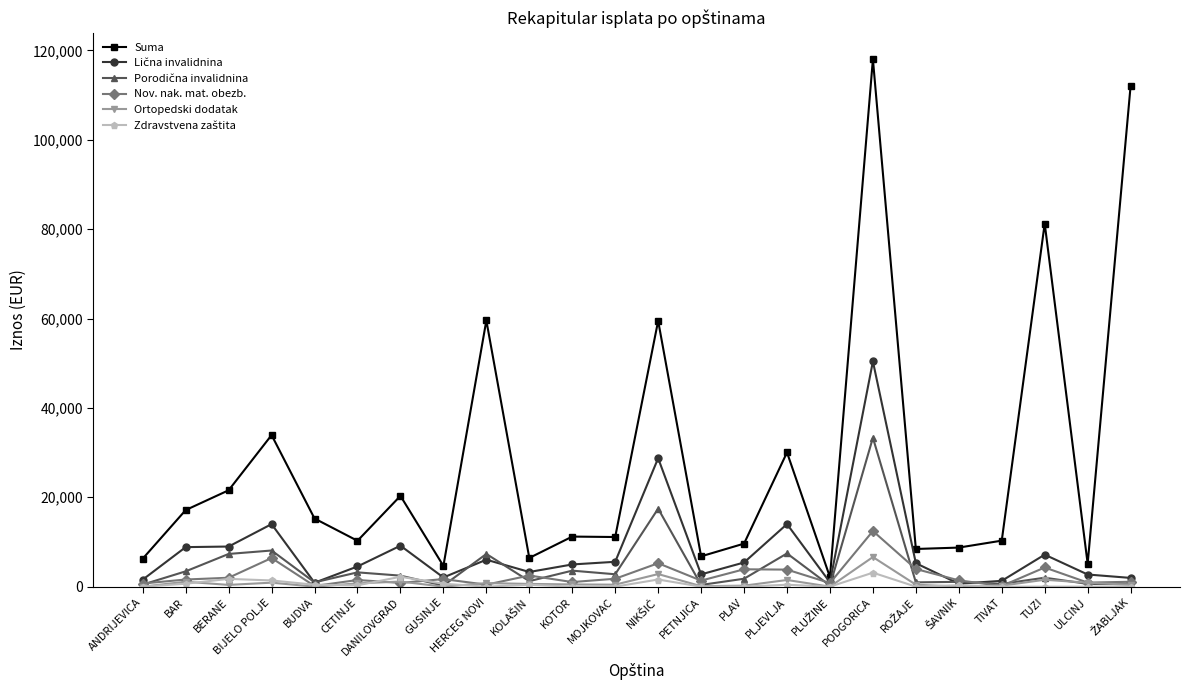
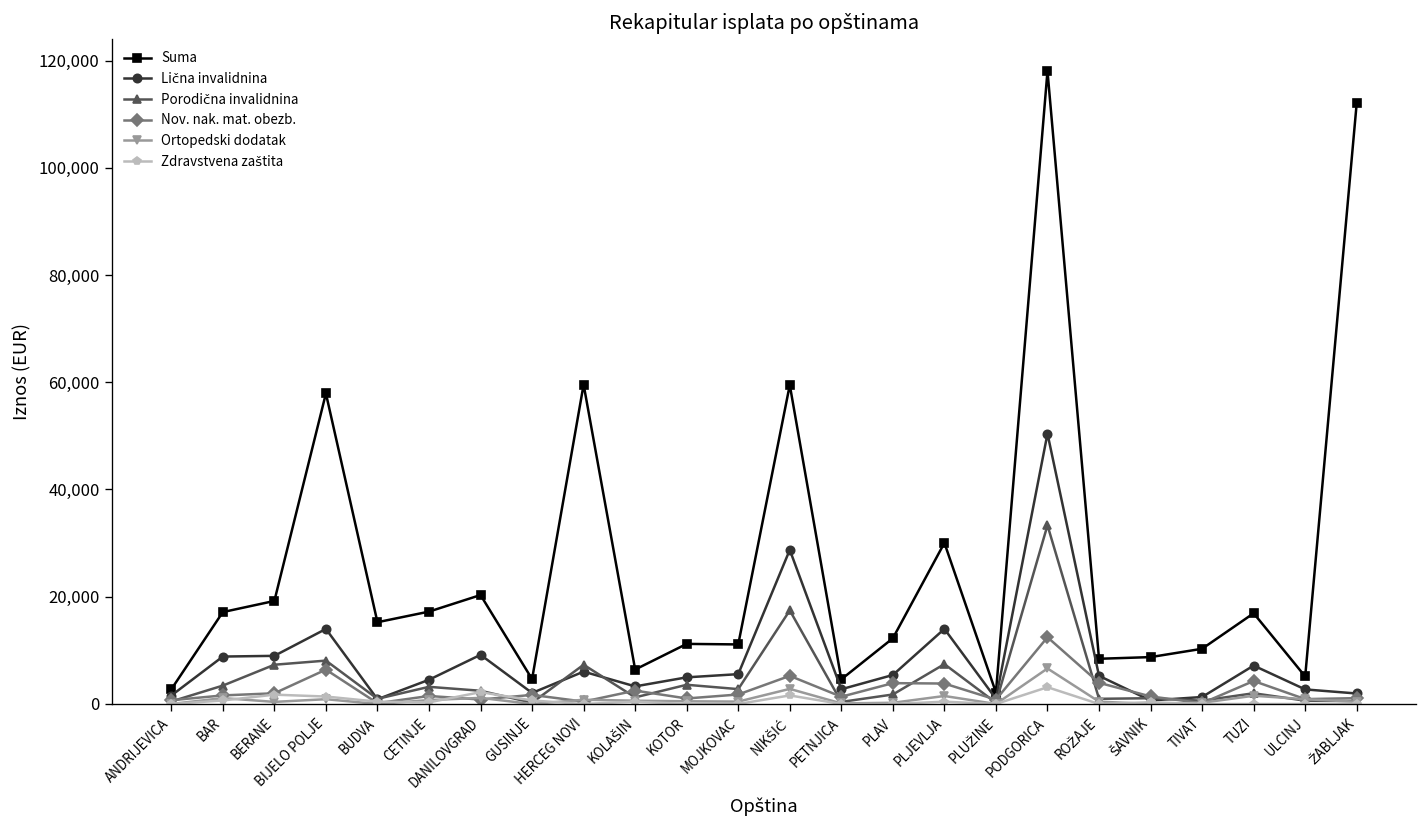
Suma, ANDRIJEVICA: 6,000 -> 3,000
Suma, BERANE: 22,000 -> 19,000
Suma, BIJELO POLJE: 34,000 -> 58,000
Suma, CETINJE: 10,000 -> 17,000
Suma, PETNJICA: 7,000 -> 5,000
Suma, PLAV: 10,000 -> 12,000
Suma, TUZI: 81,000 -> 17,000
